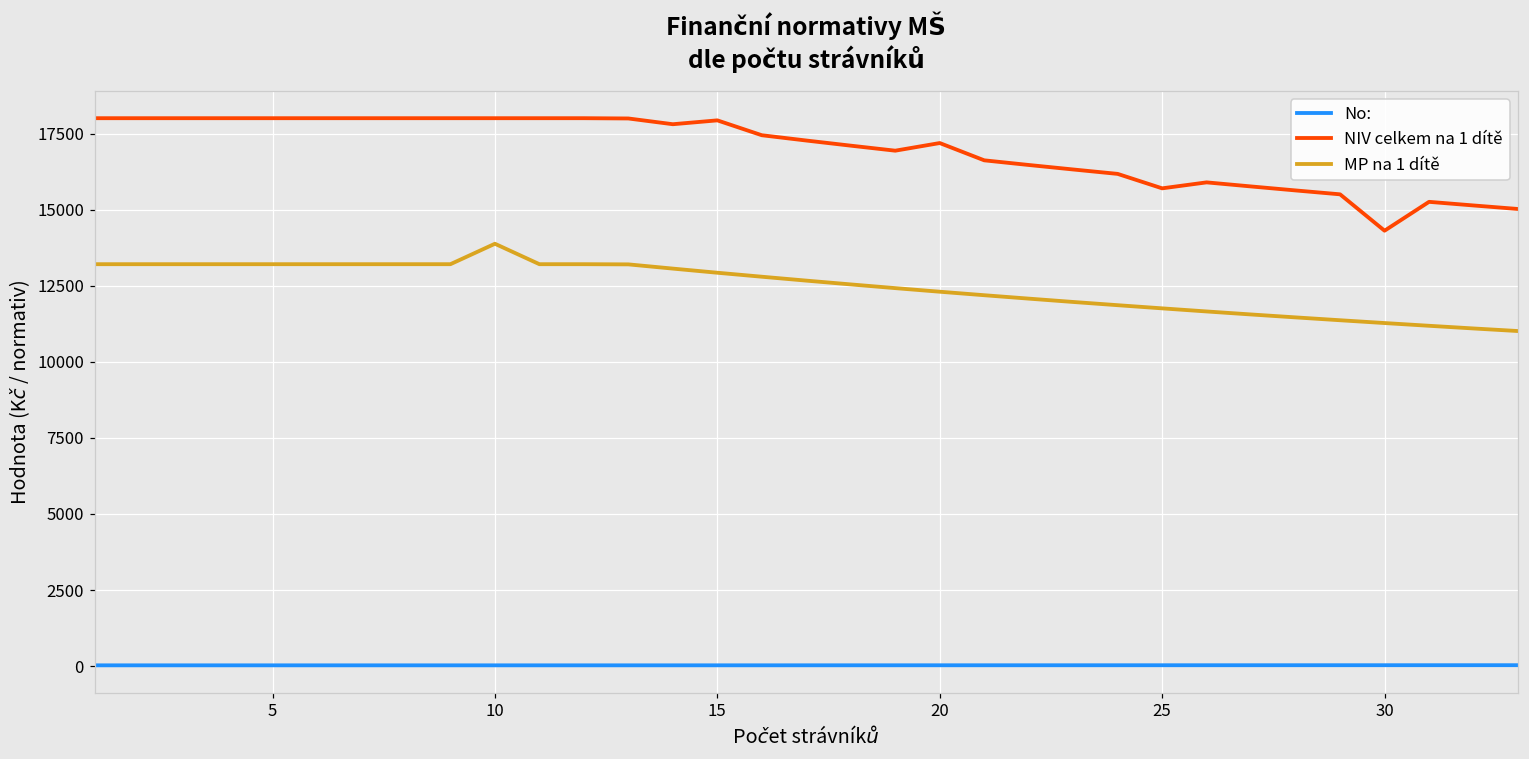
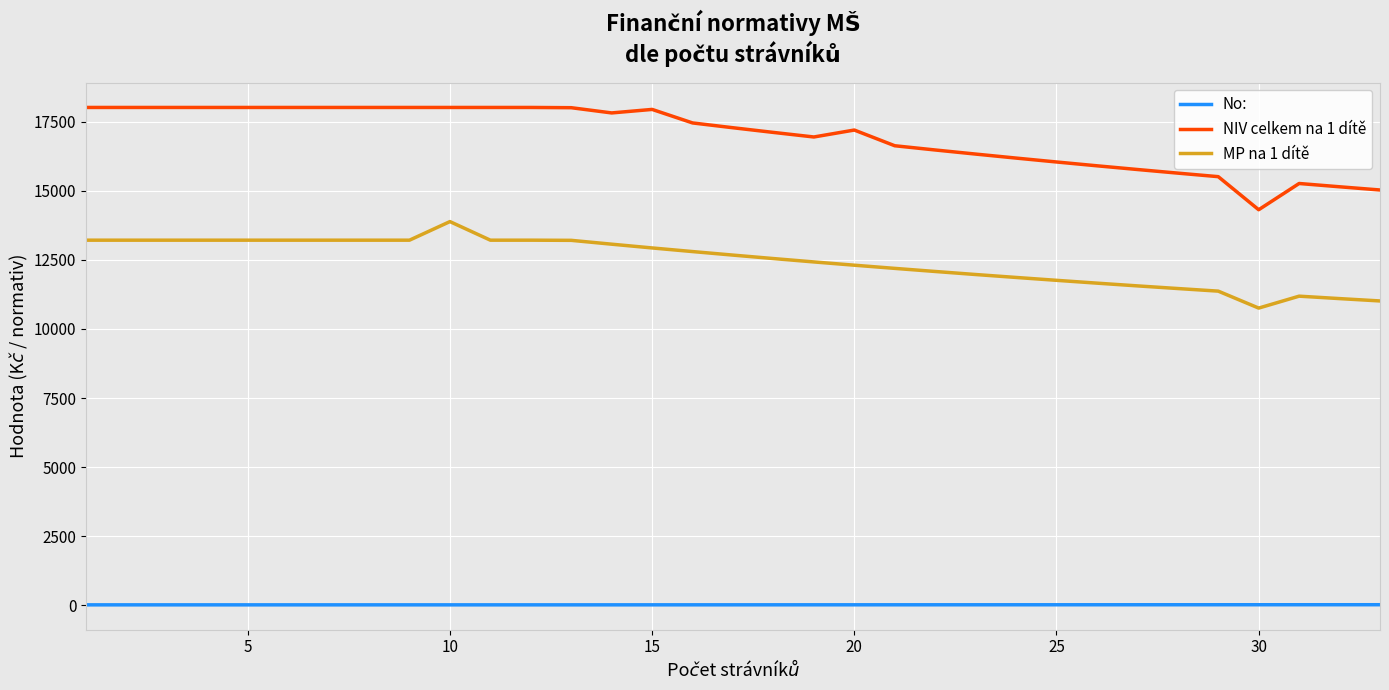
NIV celkem na 1 dítě, 25: 15700 -> 16000
MP na 1 dítě, 30: 11300 -> 10800
